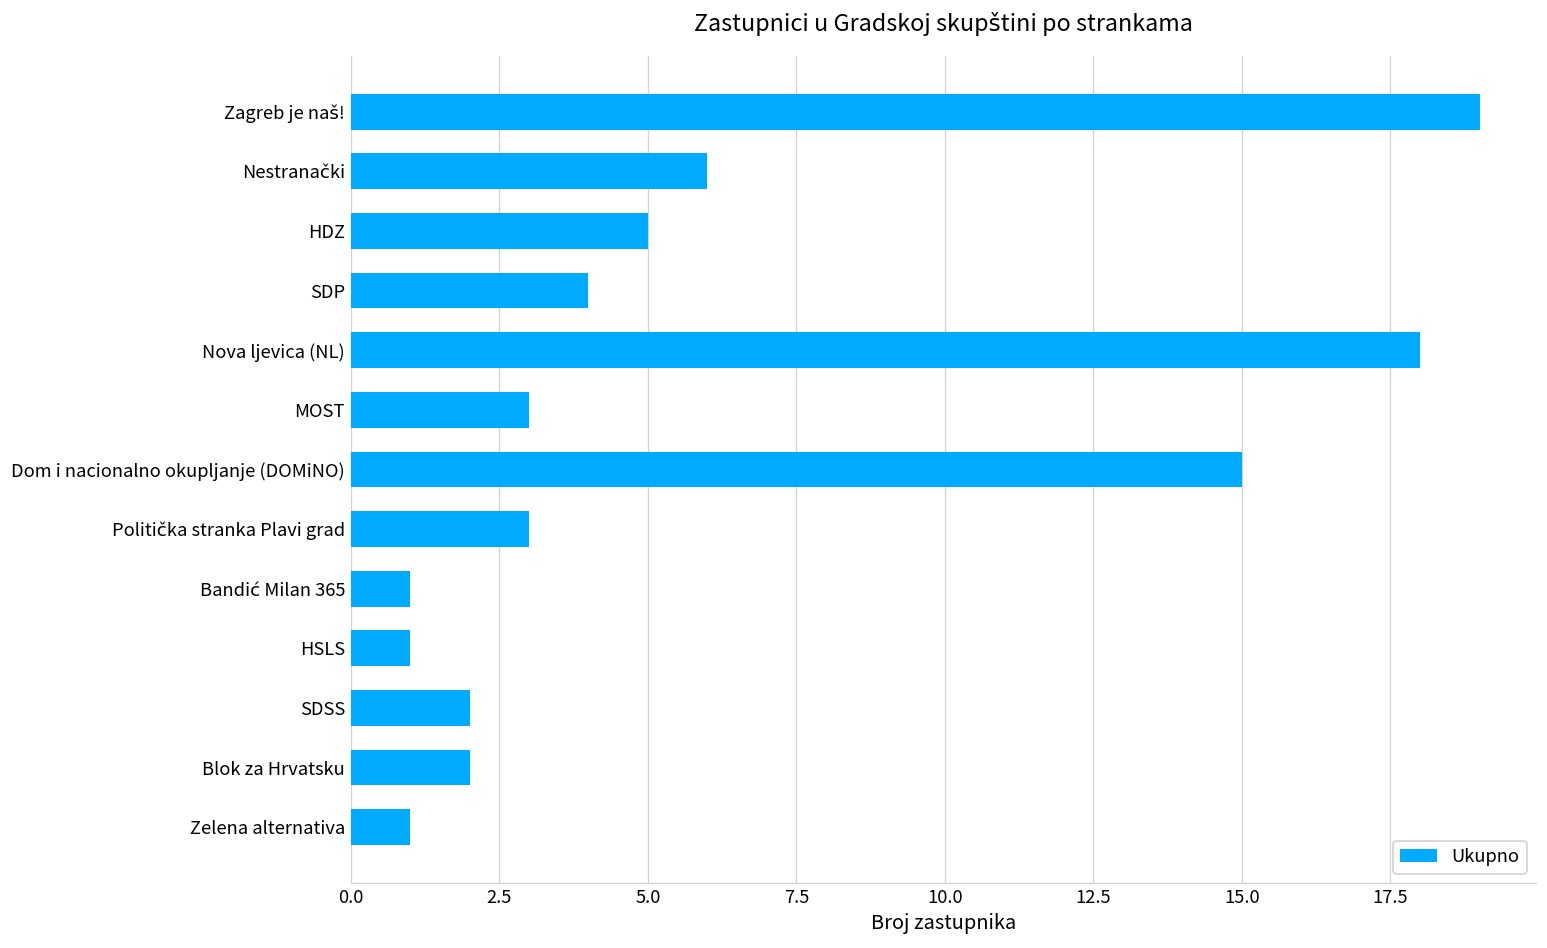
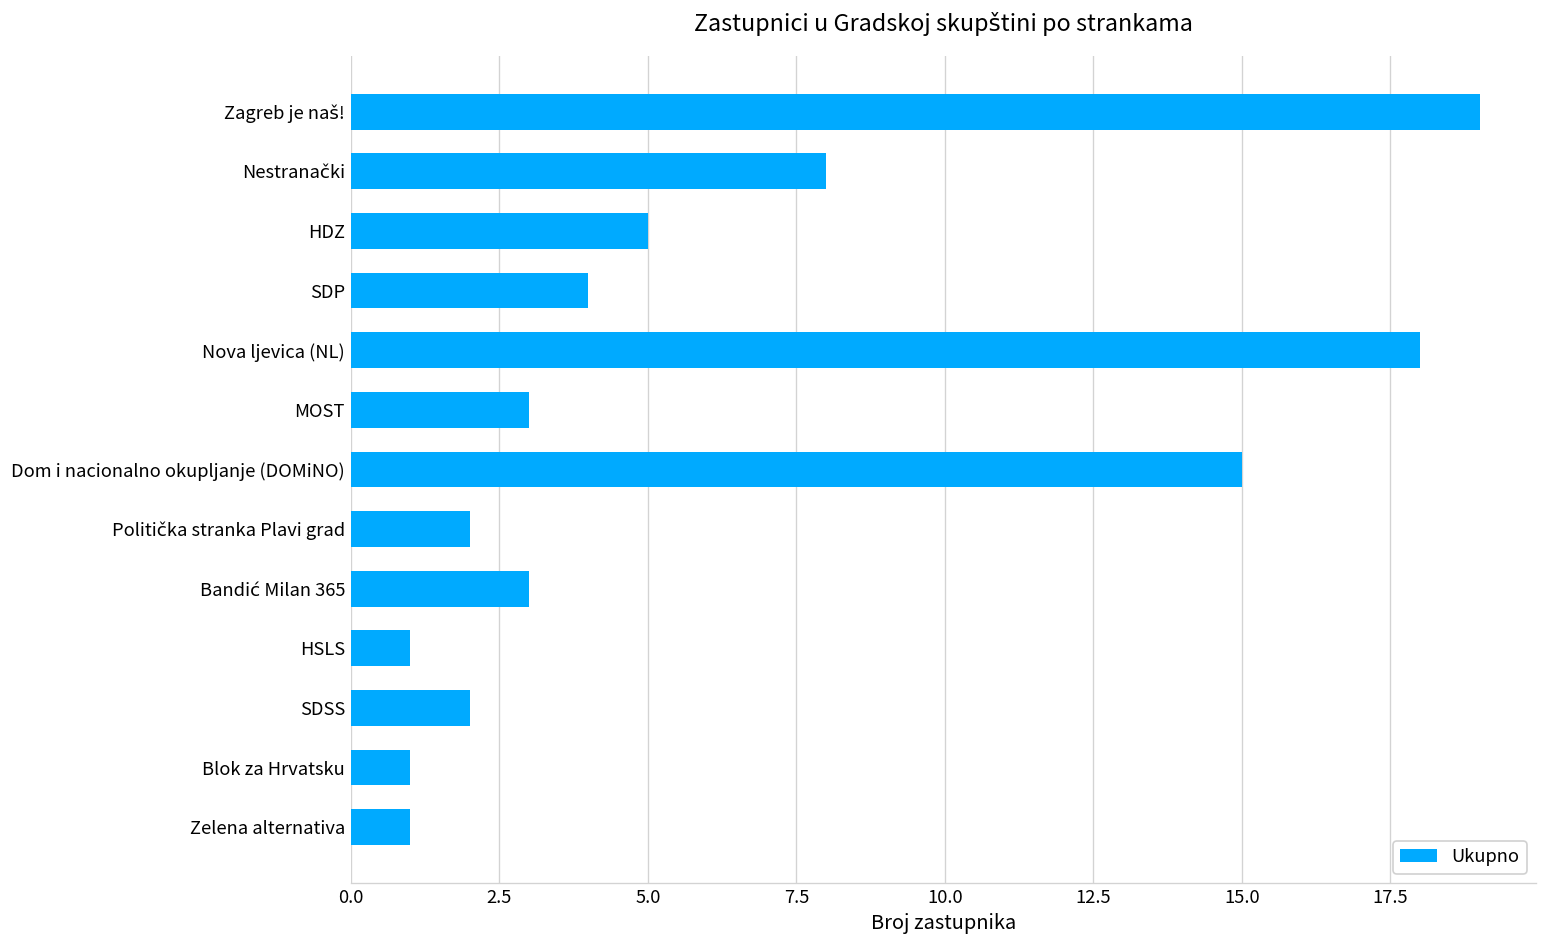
Nestranački: 6 -> 8
Politička stranka Plavi grad: 3 -> 2
Bandić Milan 365: 1 -> 3
Blok za Hrvatsku: 2 -> 1
